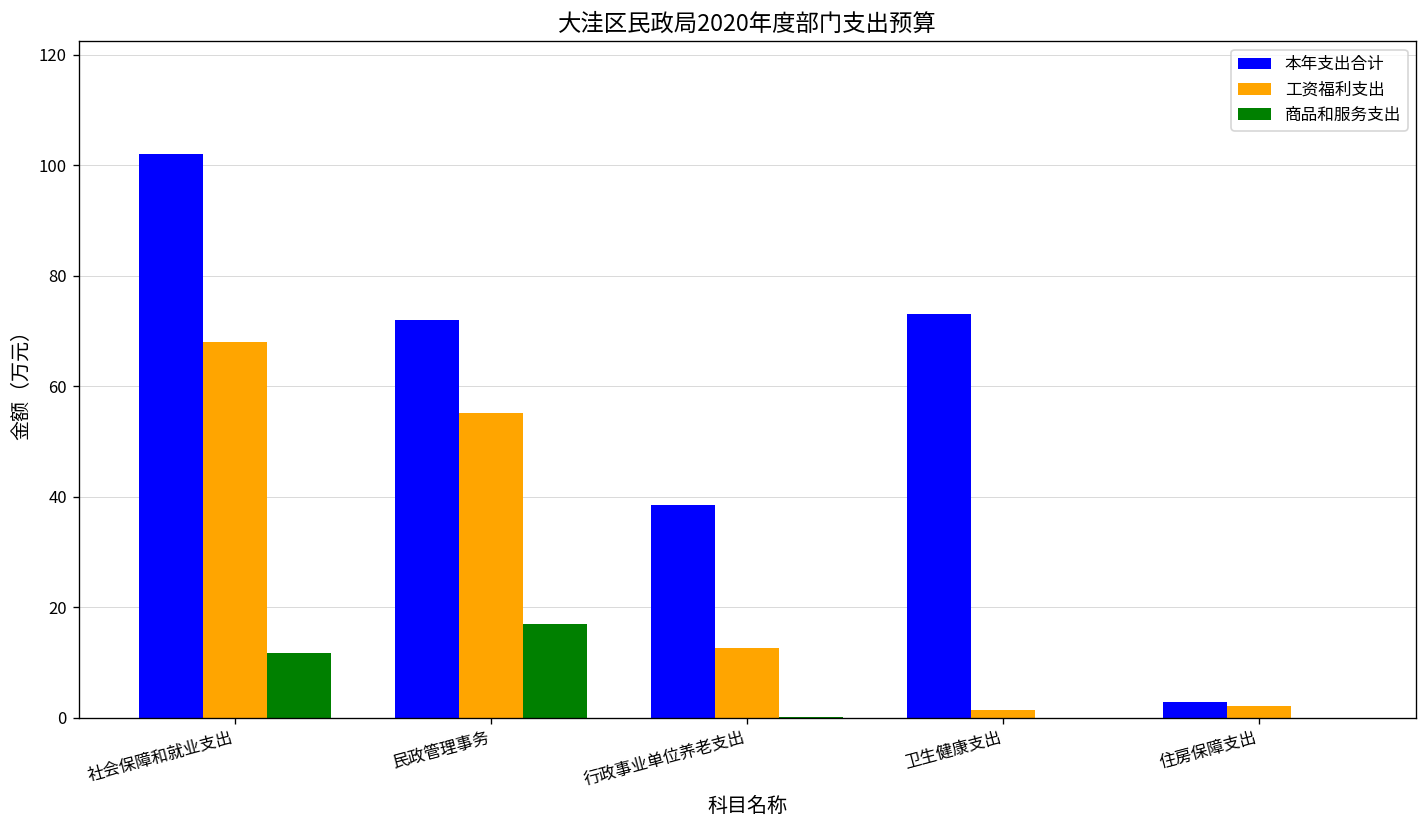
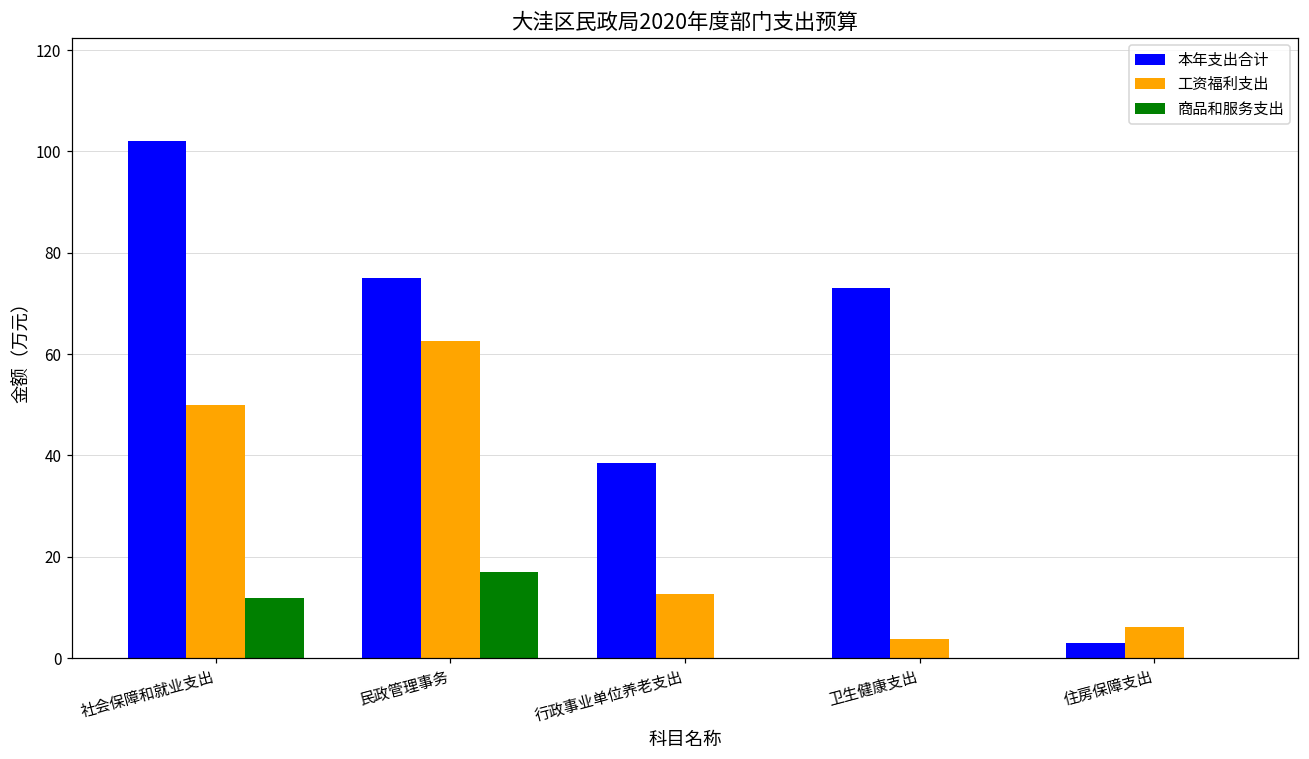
工资福利支出, 社会保障和就业支出: 68 -> 50
本年支出合计, 民政管理事务: 72 -> 75
工资福利支出, 民政管理事务: 55 -> 63
工资福利支出, 卫生健康支出: 1 -> 4
工资福利支出, 住房保障支出: 2 -> 6
